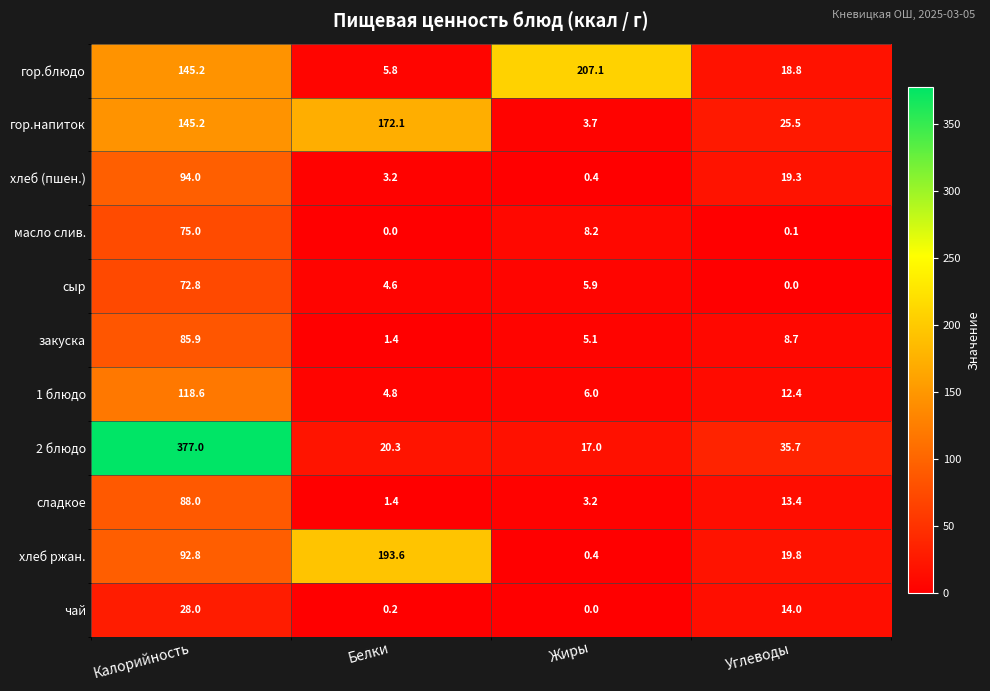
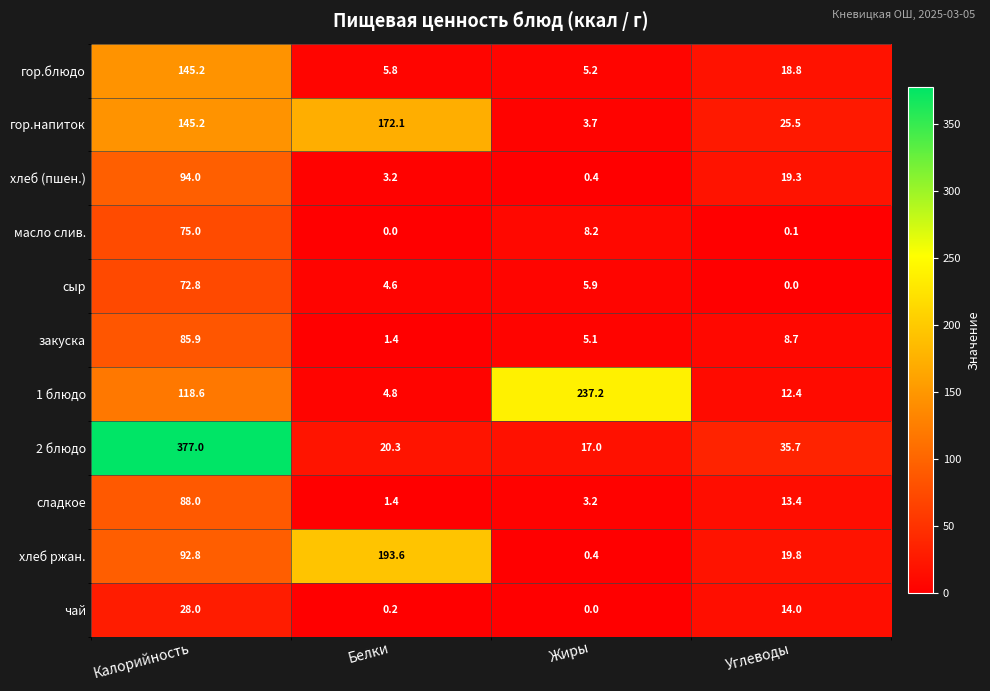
гор.блюдо, Жиры: 207.1 -> 5.2
1 блюдо, Жиры: 6.0 -> 237.2
